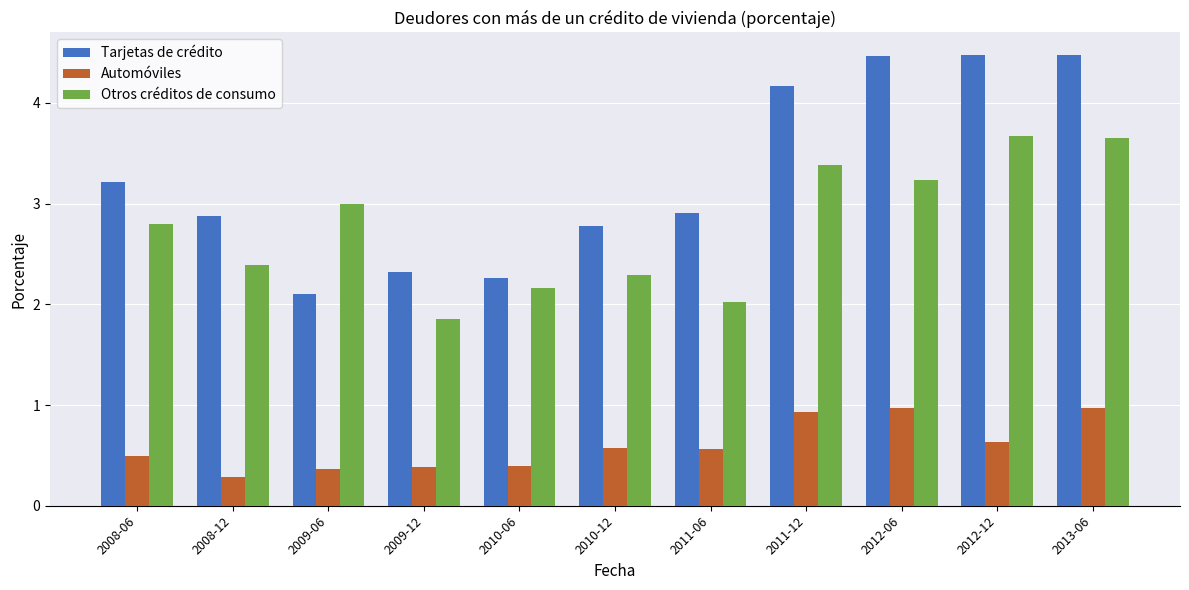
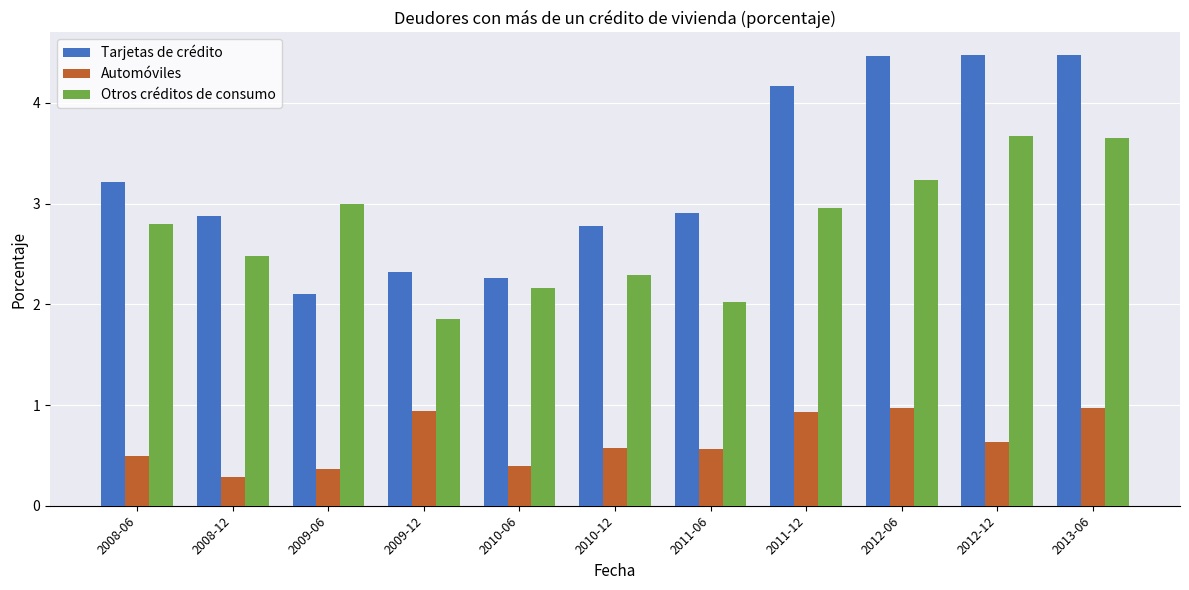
Otros créditos de consumo, 2008-12: 2.39 -> 2.48
Automóviles, 2009-12: 0.39 -> 0.94
Otros créditos de consumo, 2011-12: 3.38 -> 2.95
